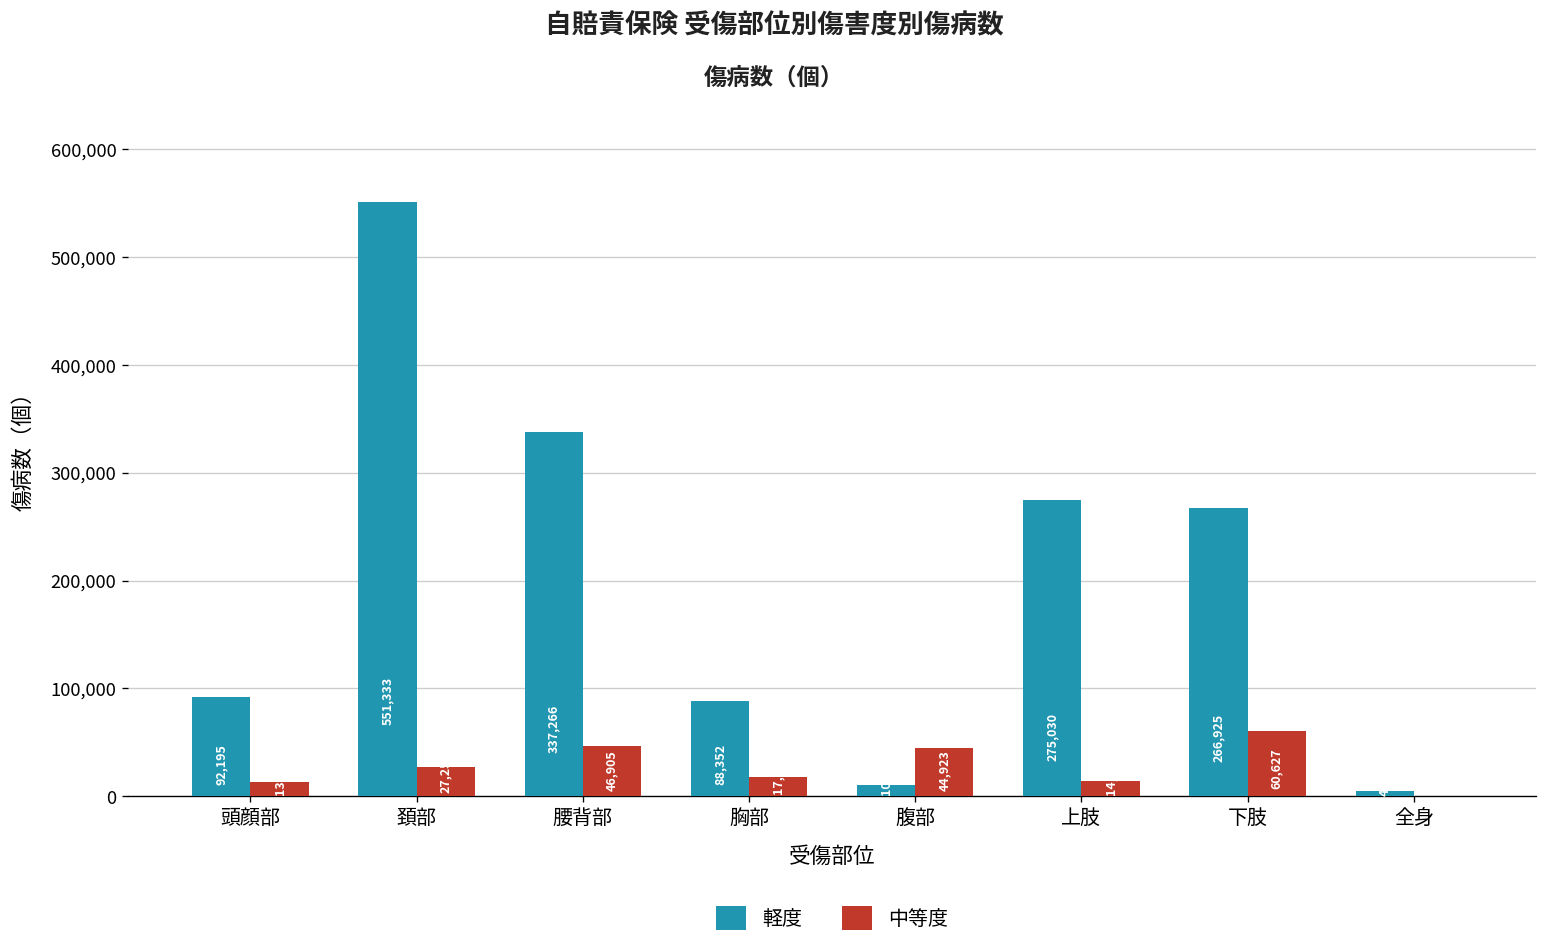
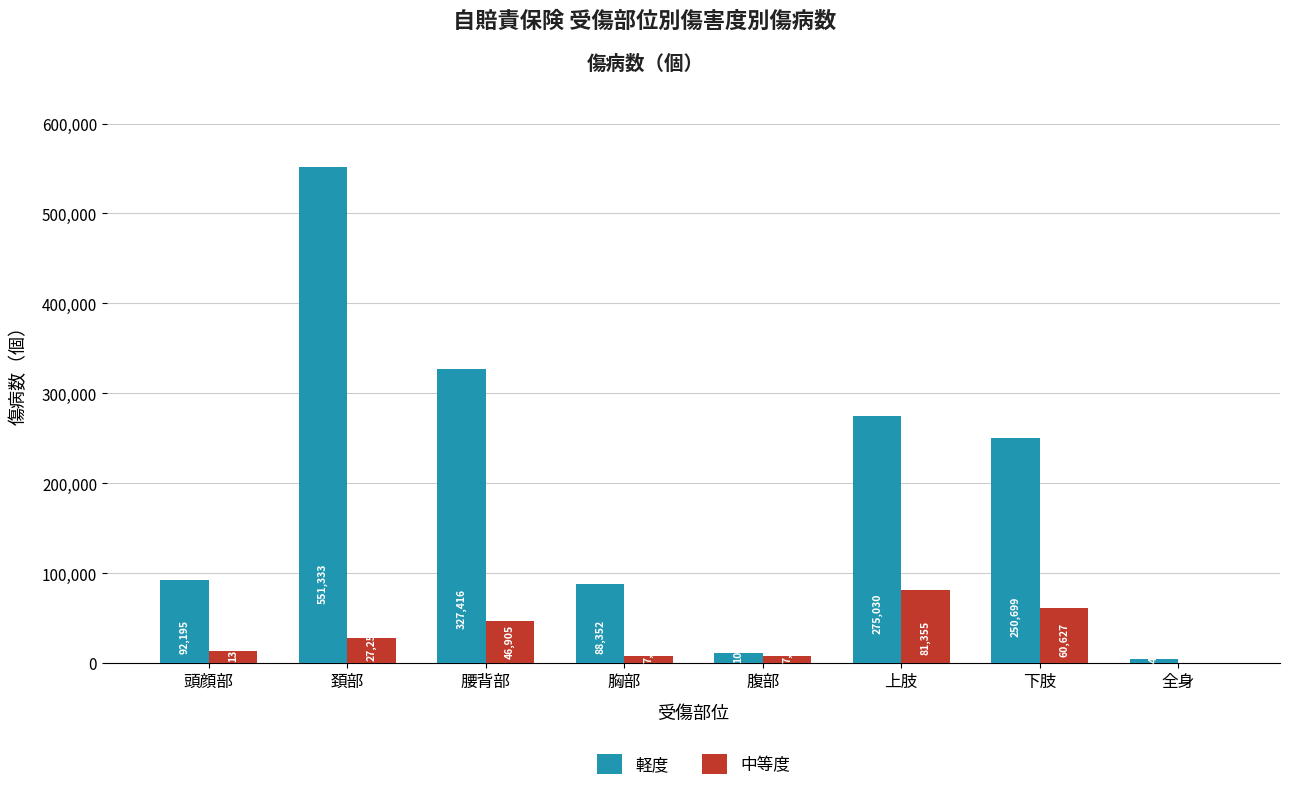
軽度, 腰背部: 337,266 -> 327,416
中等度, 胸部: 20,000 -> 10,000
中等度, 腹部: 40,000 -> 10,000
中等度, 上肢: 10,000 -> 80,000
軽度, 下肢: 266,925 -> 250,699
